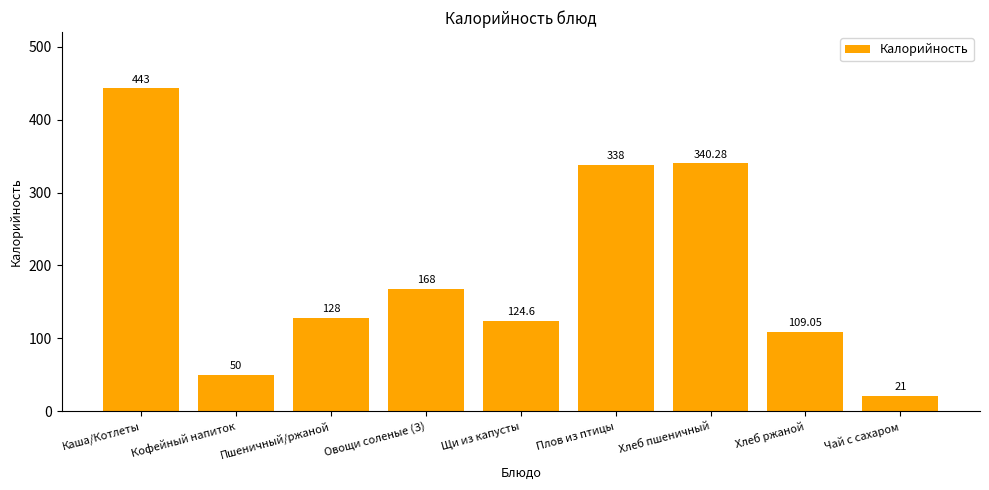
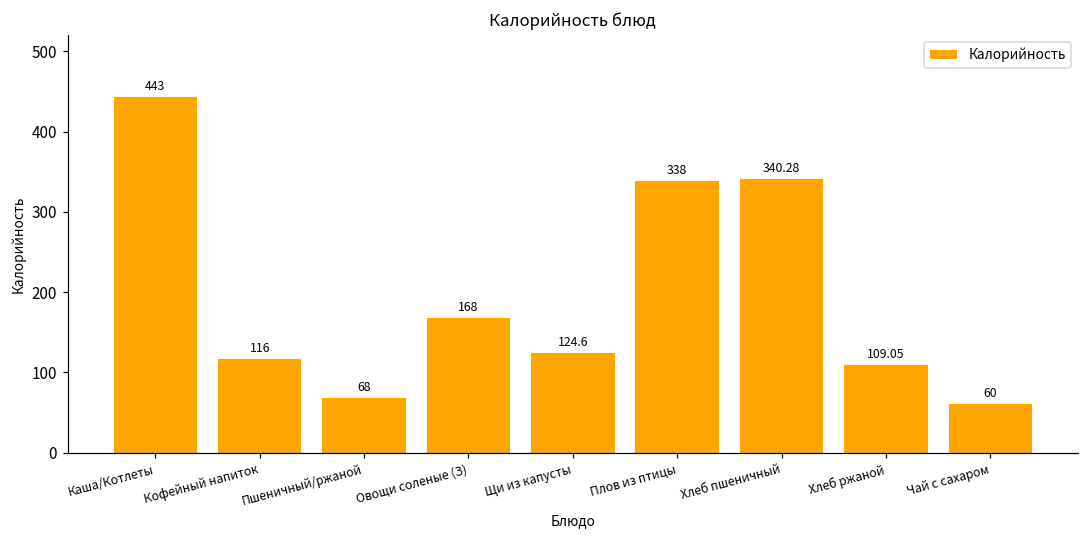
Кофейный напиток: 50 -> 116
Пшеничный/ржаной: 128 -> 68
Чай с сахаром: 21 -> 60
